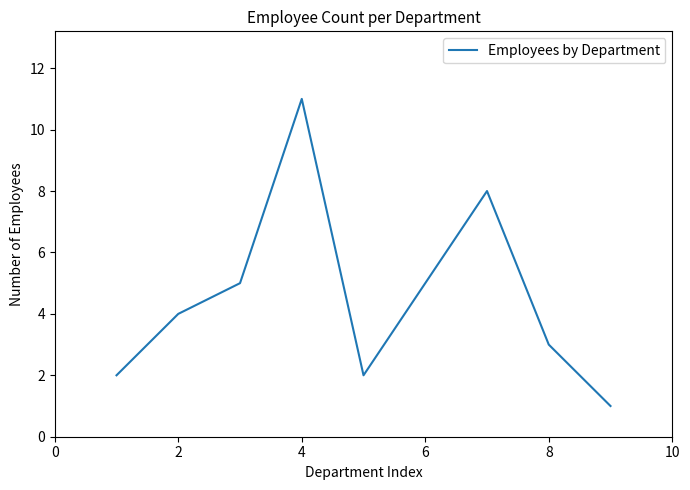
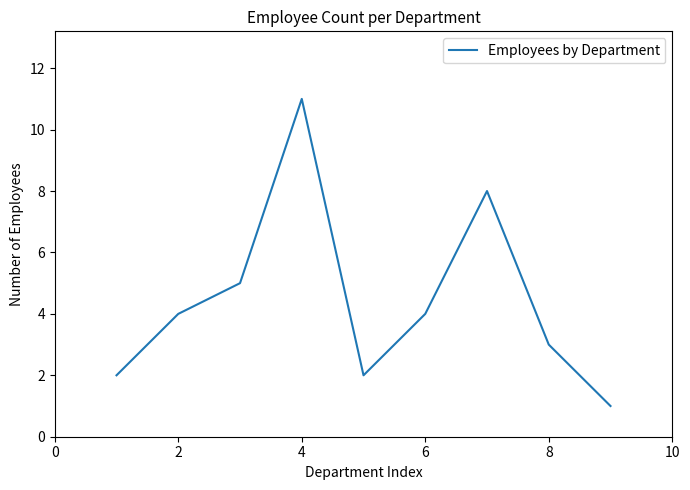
6: 5 -> 4
